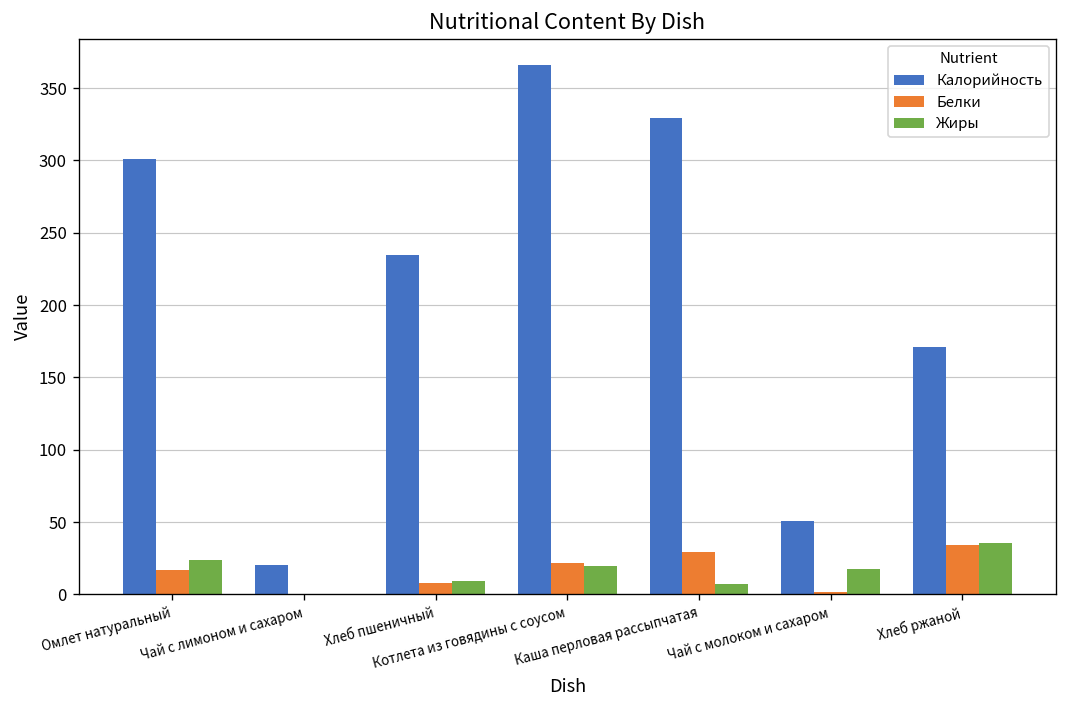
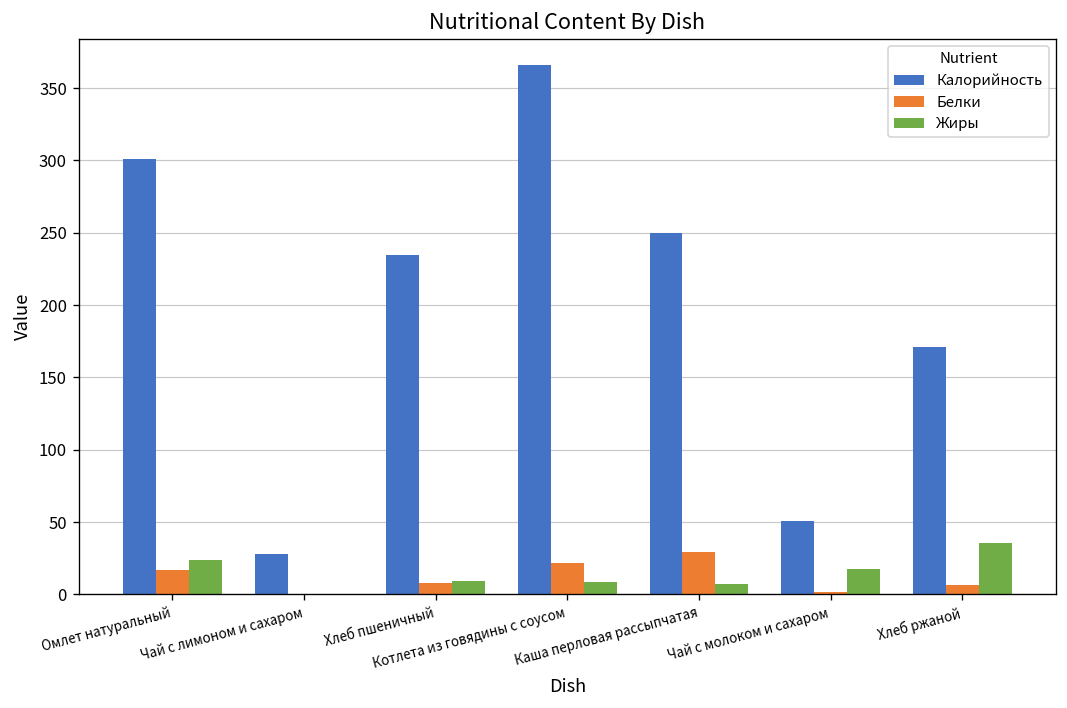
Калорийность, Чай с лимоном и сахаром: 21 -> 28
Жиры, Котлета из говядины с соусом: 20 -> 9
Калорийность, Каша перловая рассыпчатая: 330 -> 250
Белки, Хлеб ржаной: 34 -> 7
